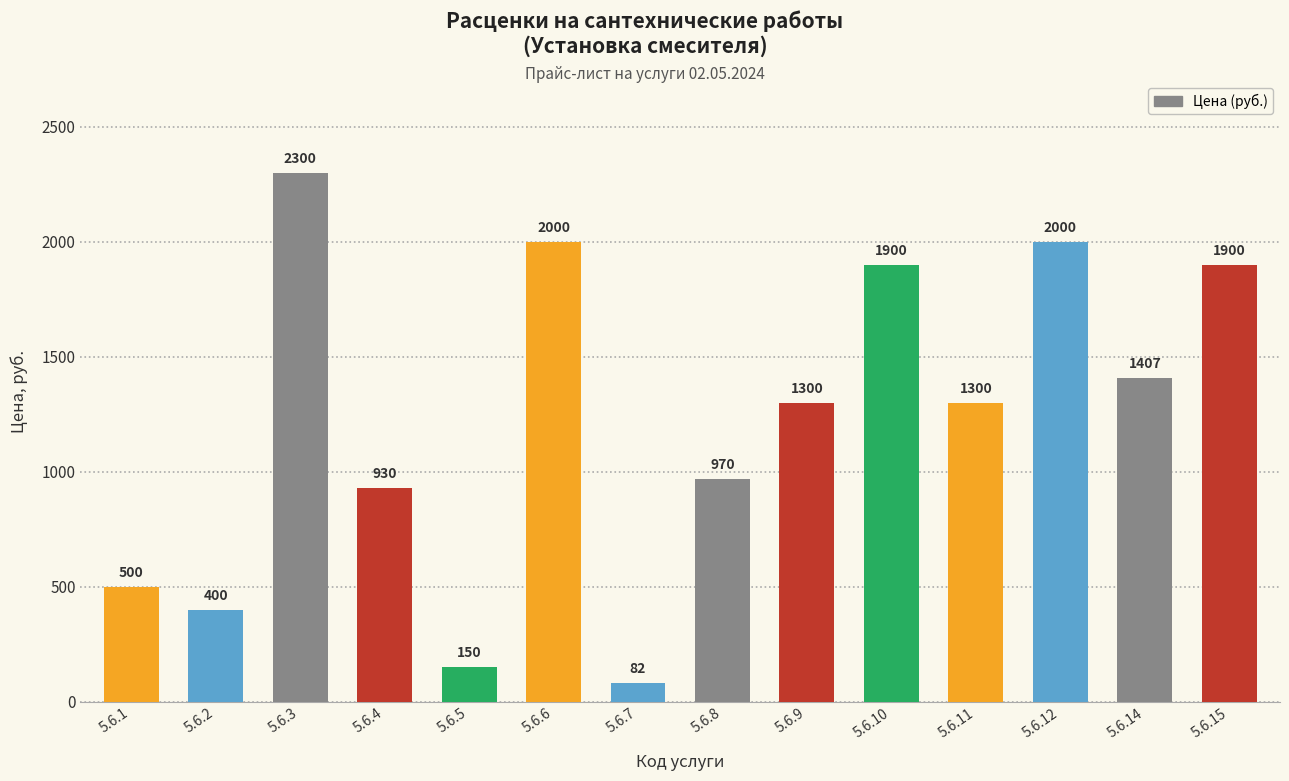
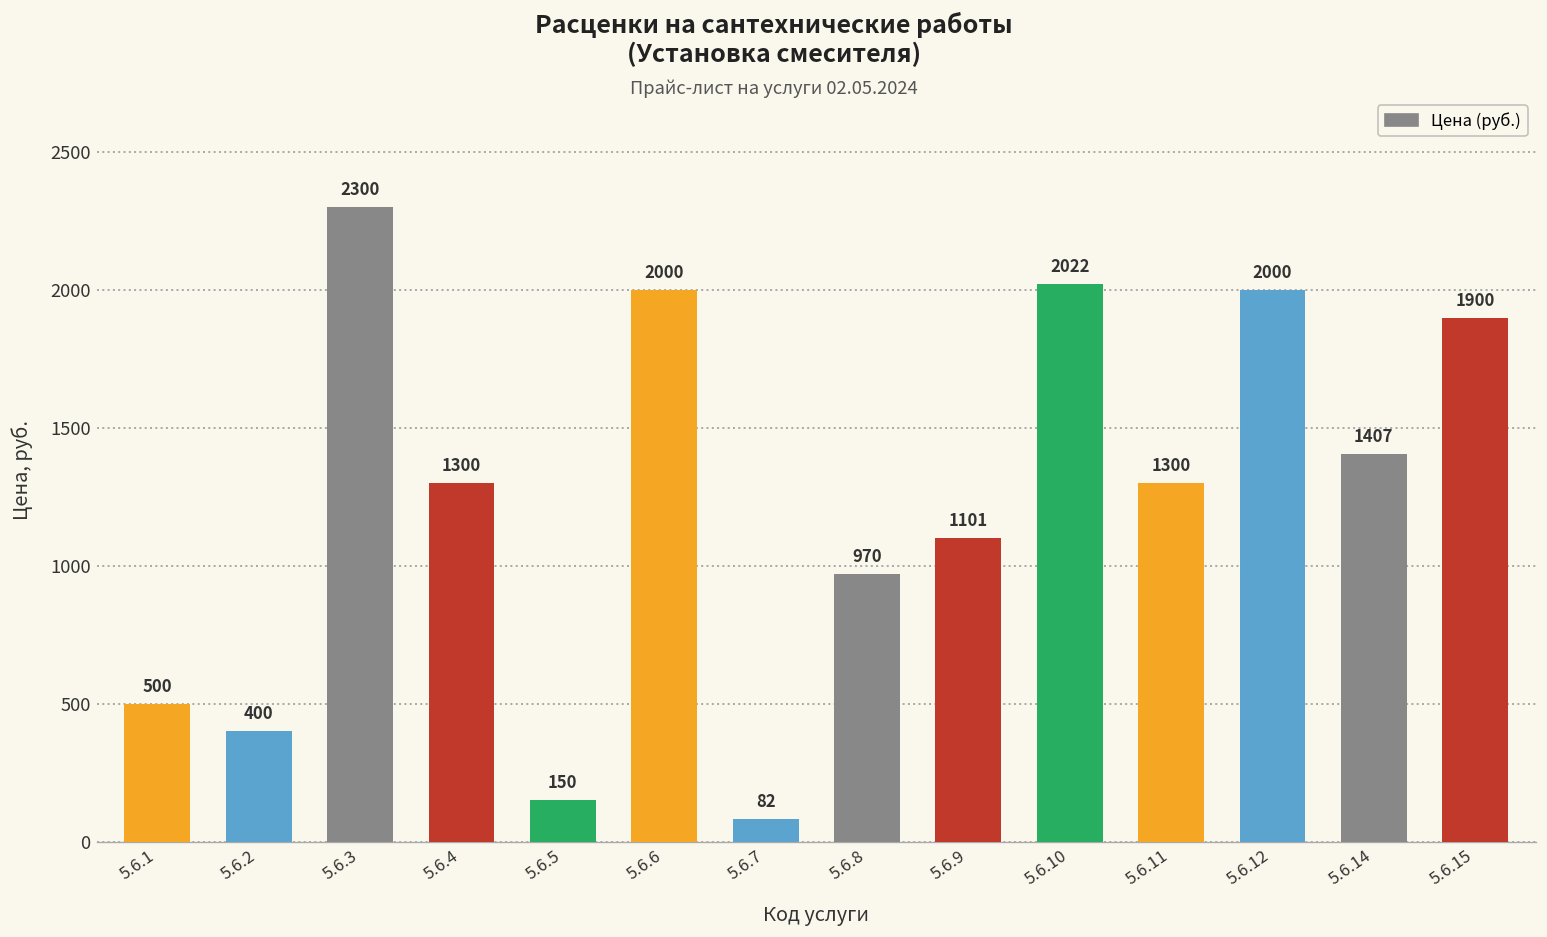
5.6.4: 930 -> 1300
5.6.9: 1300 -> 1101
5.6.10: 1900 -> 2022
